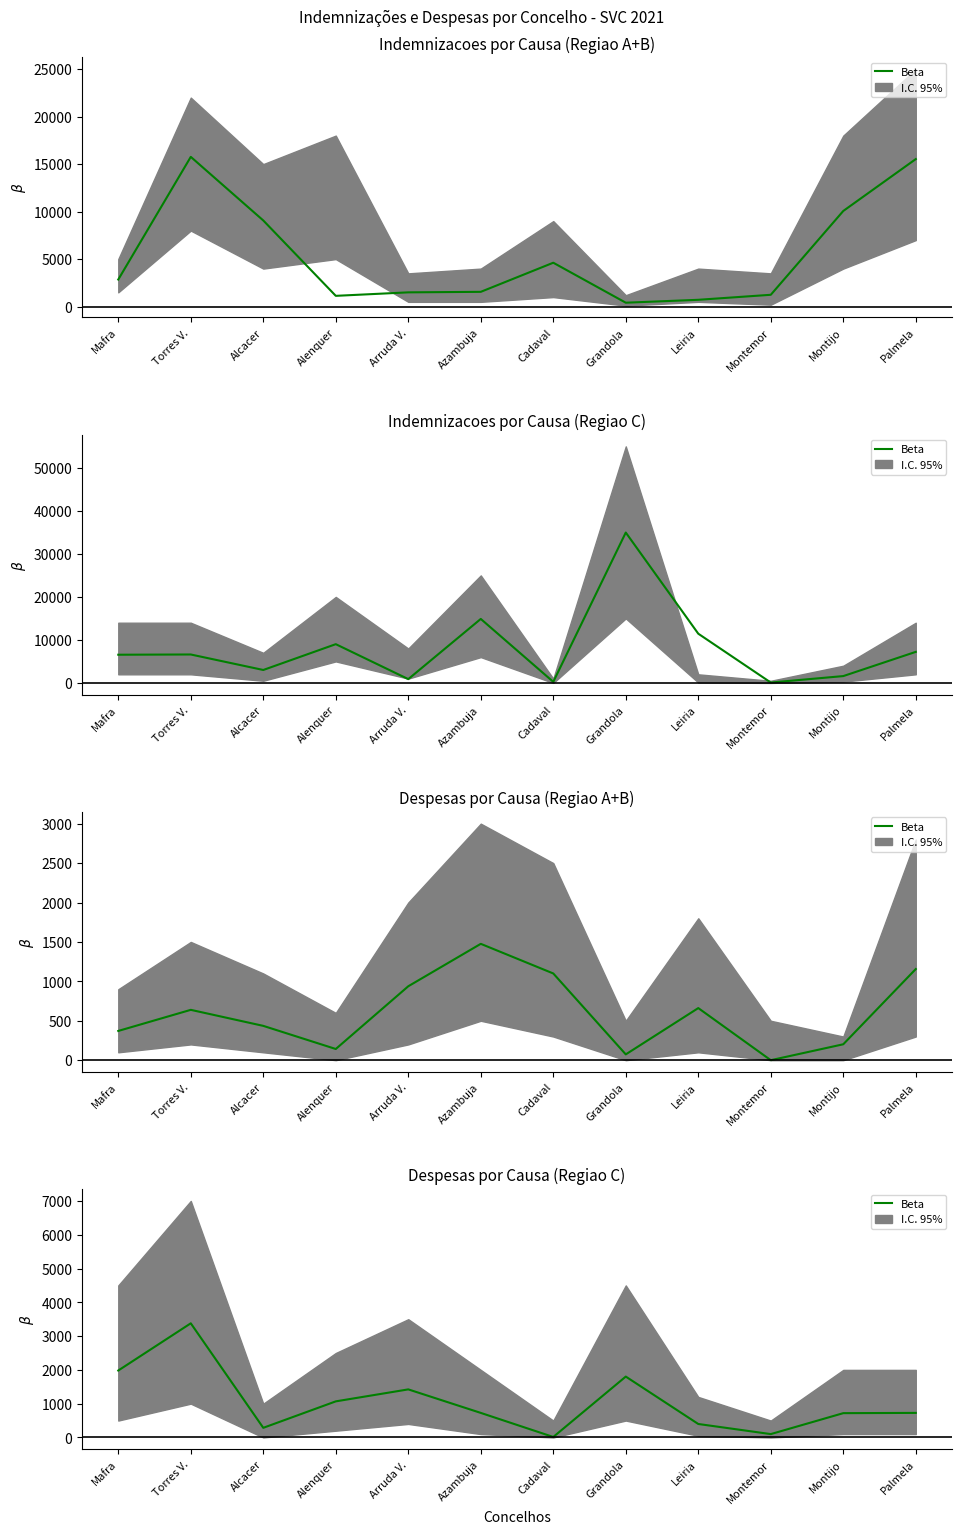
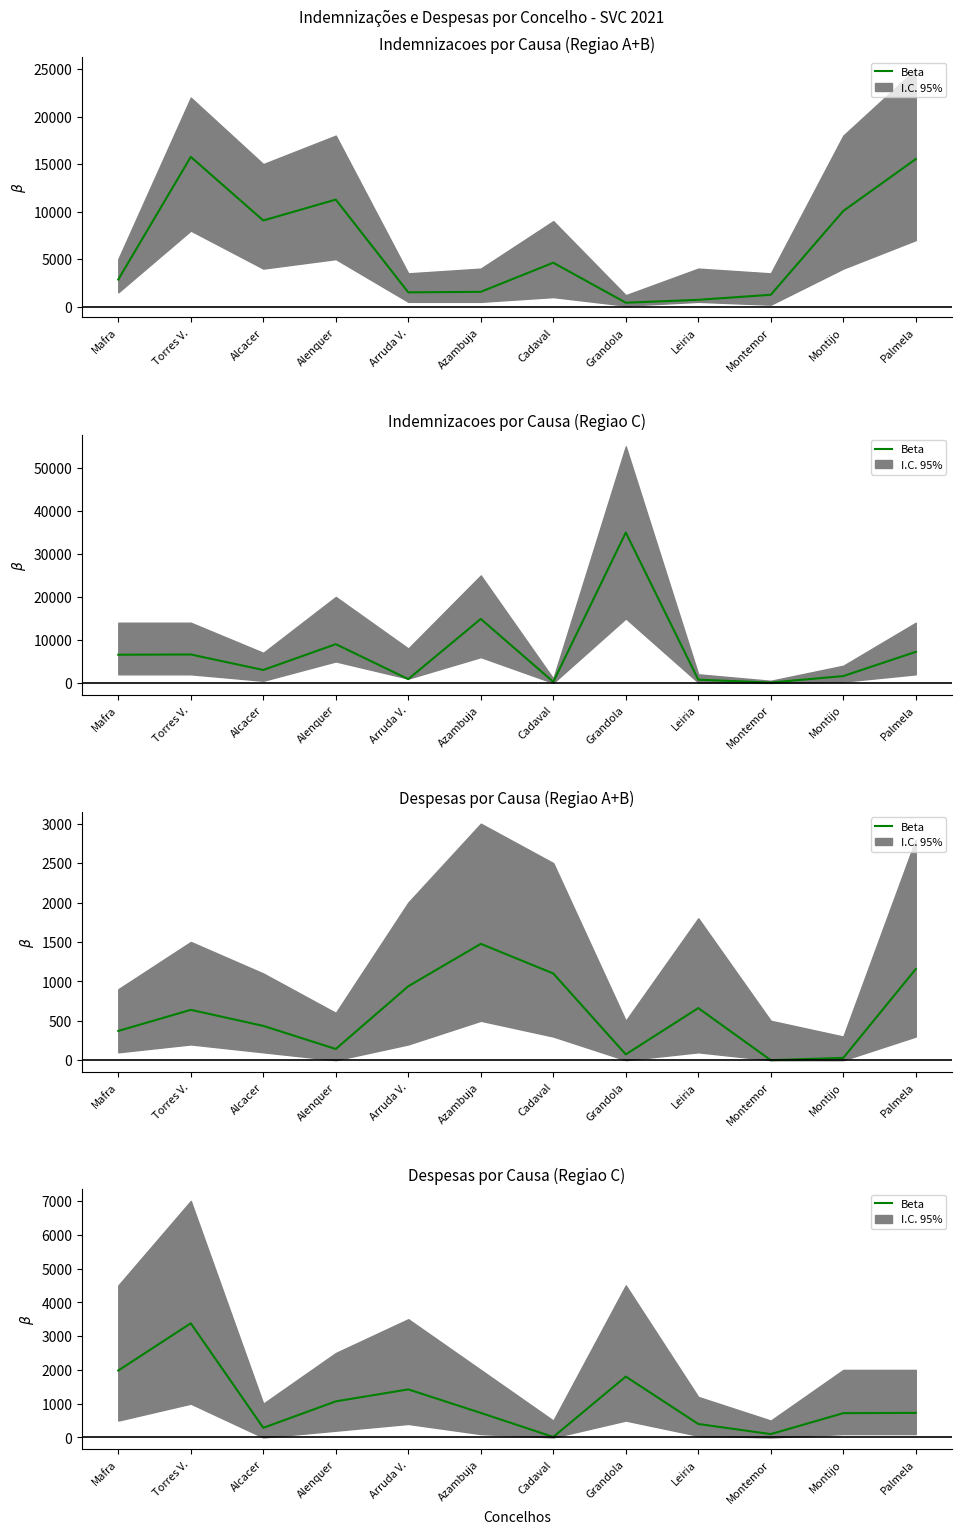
Indemnizacoes por Causa (Regiao A+B), Beta, Alenquer: 1000 -> 11000
Indemnizacoes por Causa (Regiao C), Beta, Leiria: 11000 -> 1000
Despesas por Causa (Regiao A+B), Beta, Montijo: 200 -> 0
